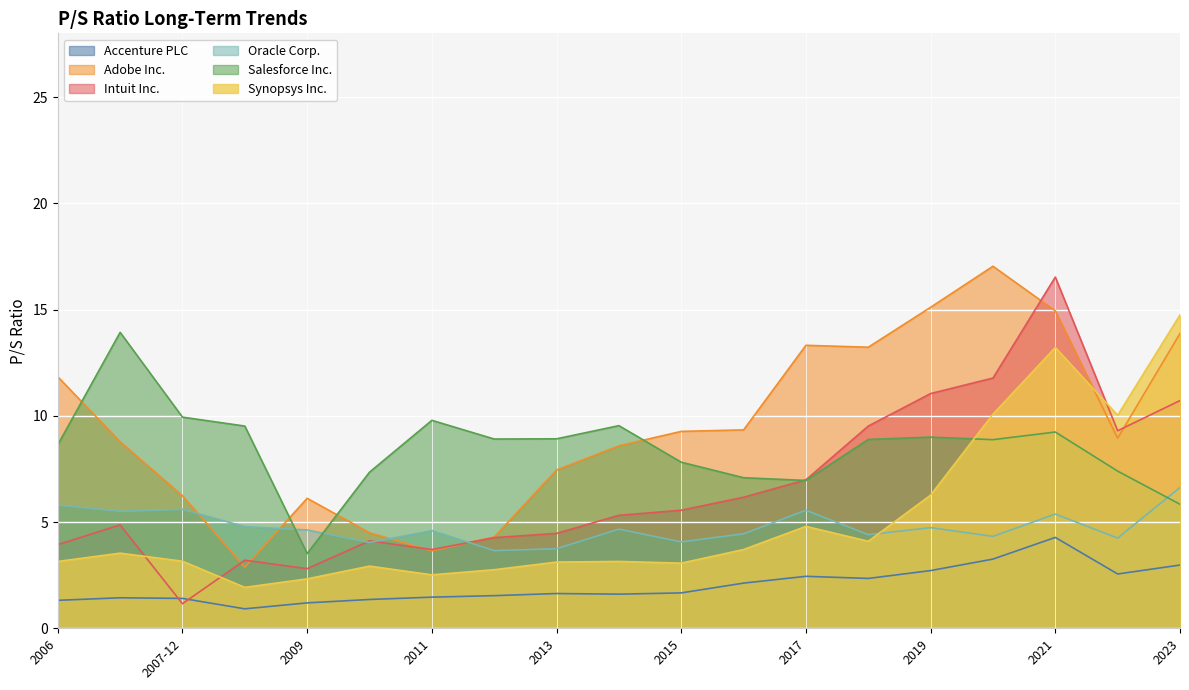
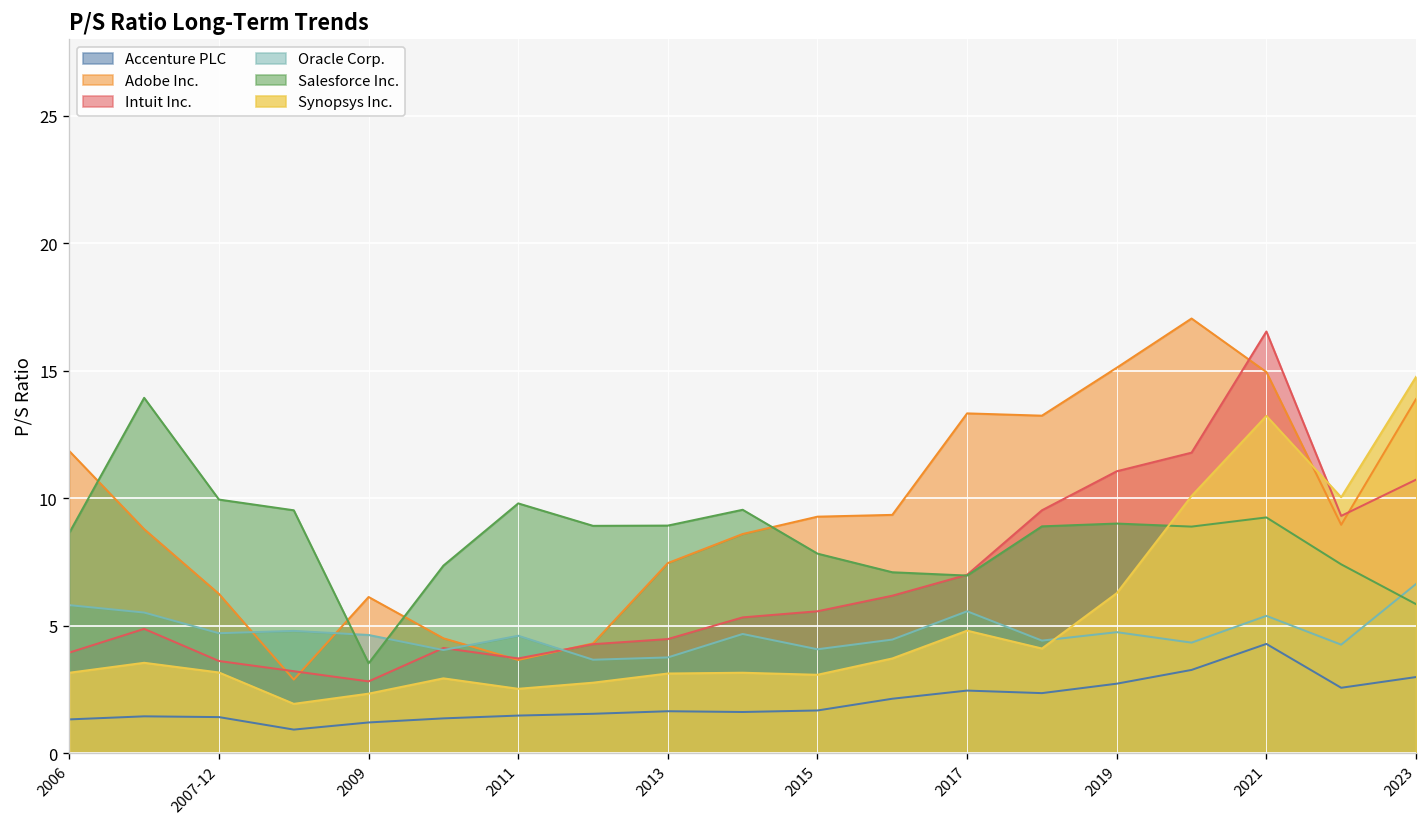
Intuit Inc., 2007-12: 1.2 -> 3.6
Oracle Corp., 2007-12: 5.6 -> 4.7
